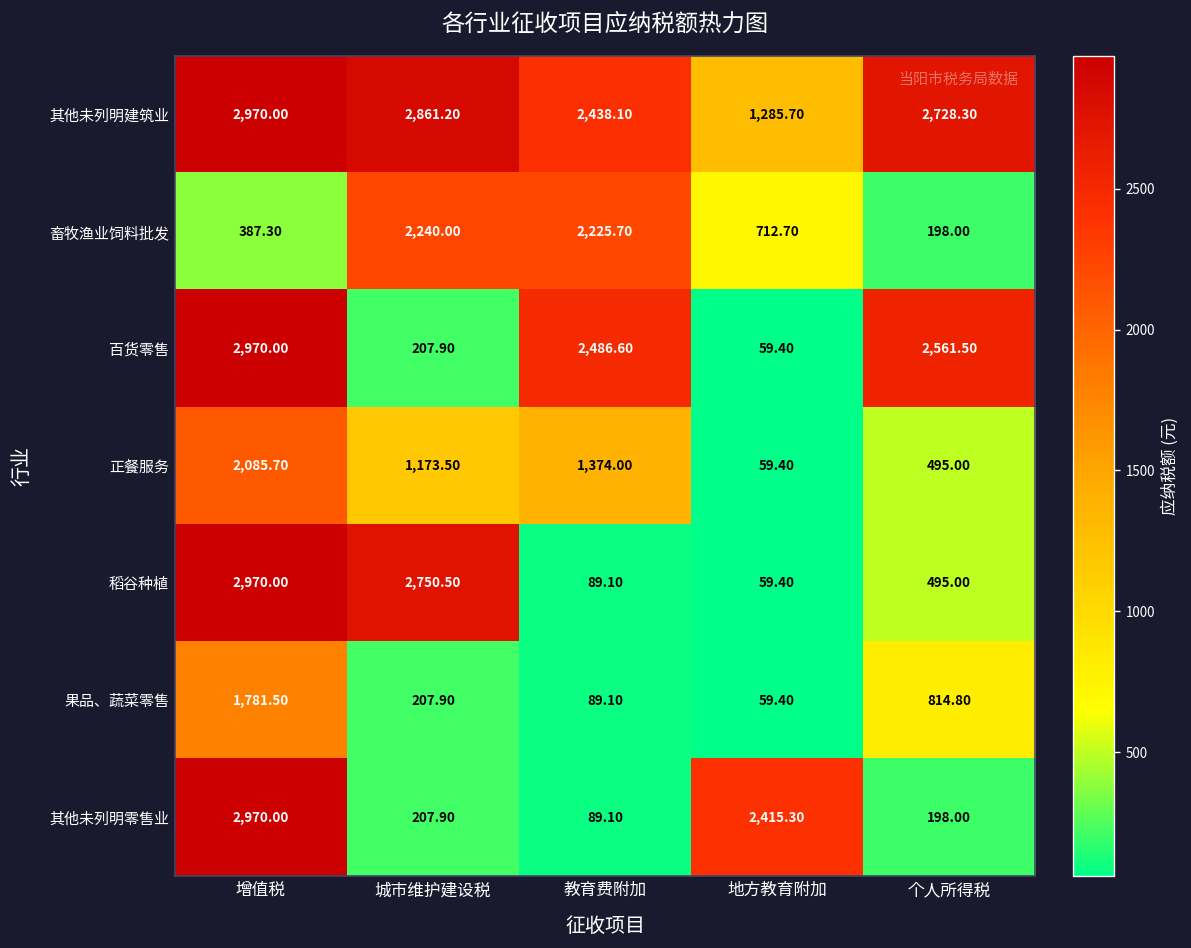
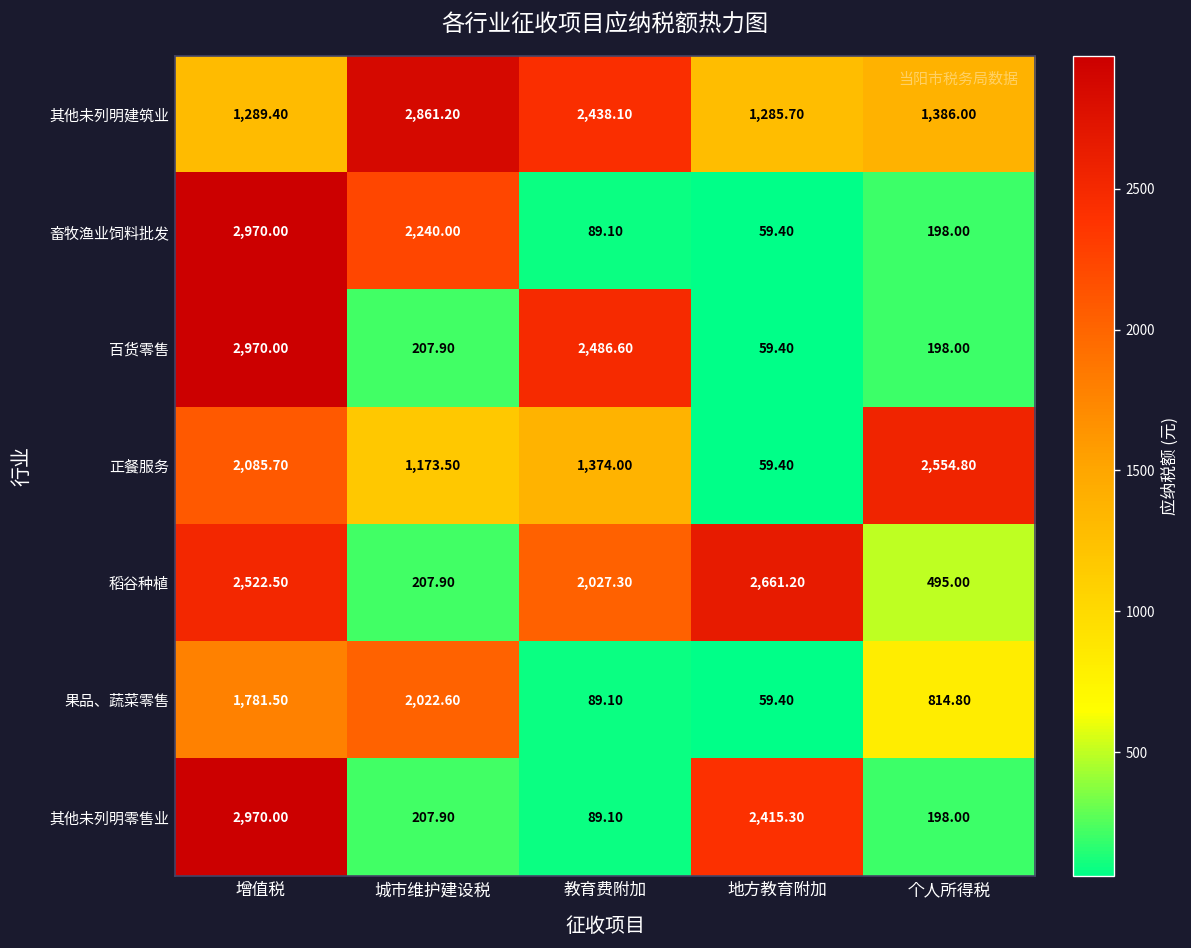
其他未列明建筑业, 增值税: 2,970.00 -> 1,289.40
其他未列明建筑业, 个人所得税: 2,728.30 -> 1,386.00
畜牧渔业饲料批发, 增值税: 387.30 -> 2,970.00
畜牧渔业饲料批发, 教育费附加: 2,225.70 -> 89.10
畜牧渔业饲料批发, 地方教育附加: 712.70 -> 59.40
百货零售, 个人所得税: 2,561.50 -> 198.00
正餐服务, 个人所得税: 495.00 -> 2,554.80
稻谷种植, 增值税: 2,970.00 -> 2,522.50
稻谷种植, 城市维护建设税: 2,750.50 -> 207.90
稻谷种植, 教育费附加: 89.10 -> 2,027.30
稻谷种植, 地方教育附加: 59.40 -> 2,661.20
果品、蔬菜零售, 城市维护建设税: 207.90 -> 2,022.60
